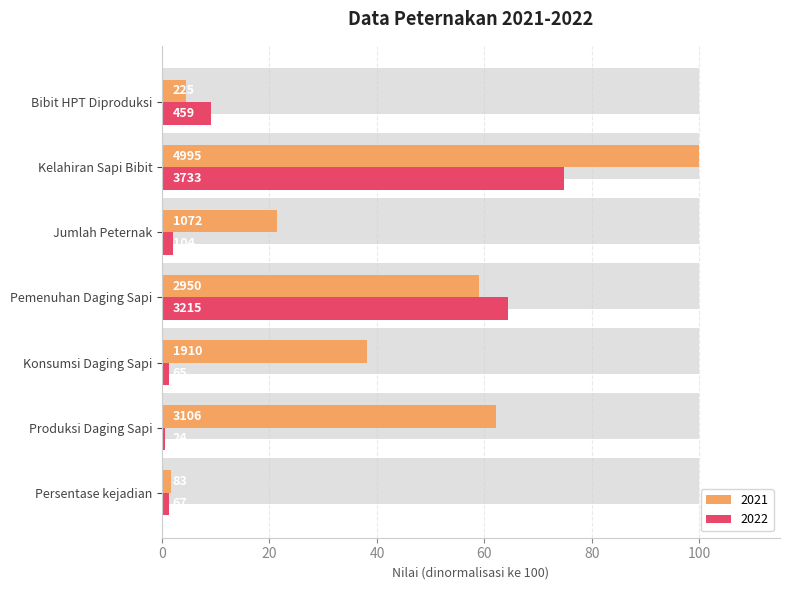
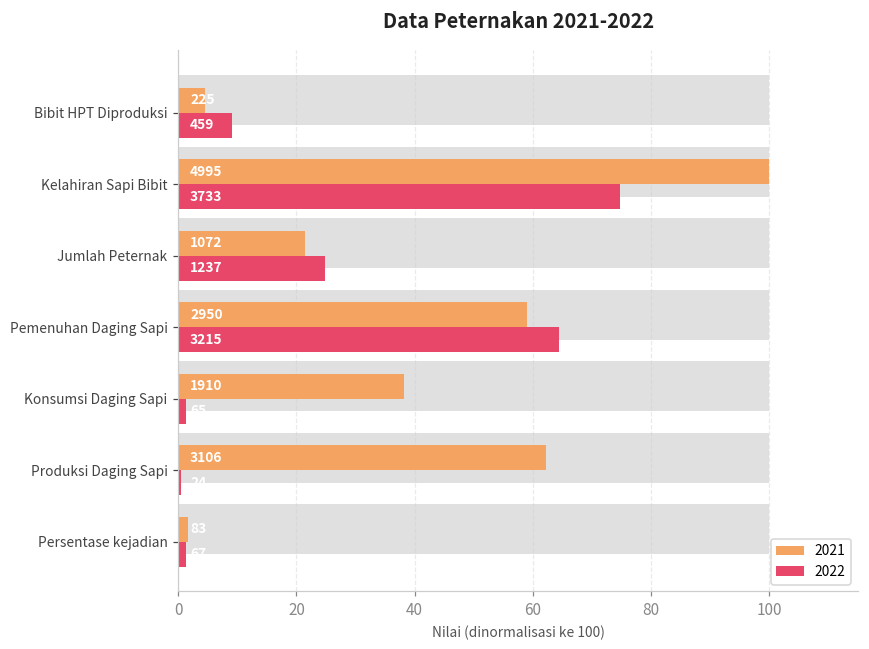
2022, Jumlah Peternak: 2 -> 25
